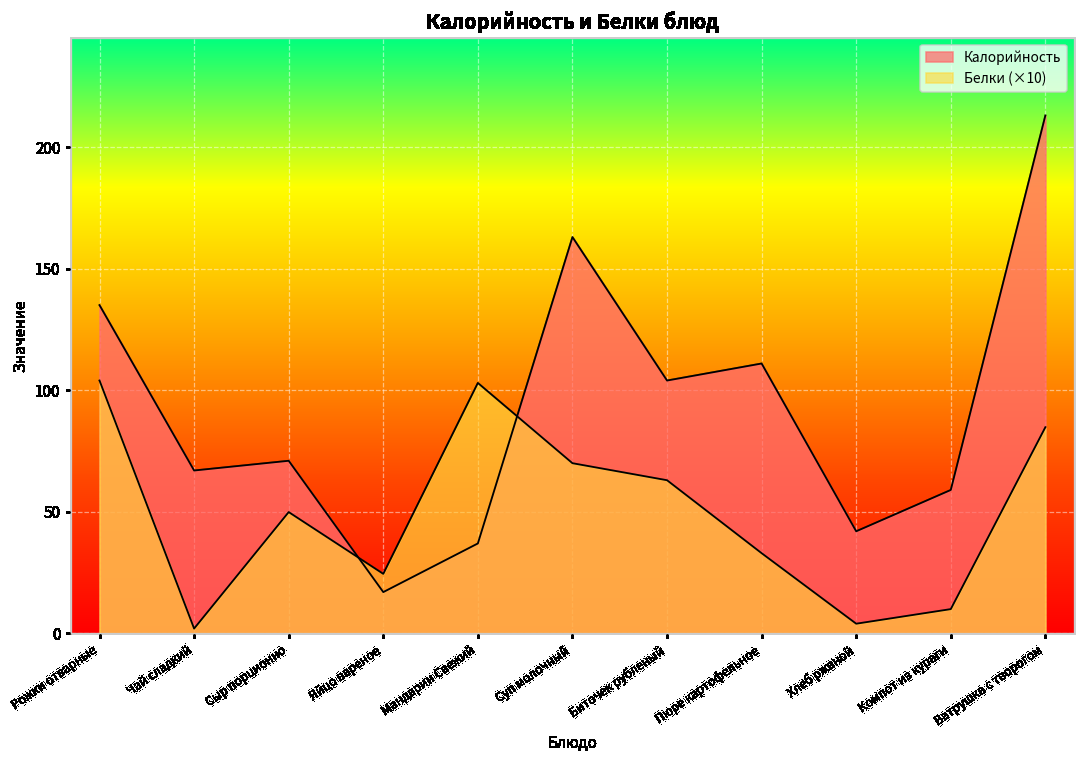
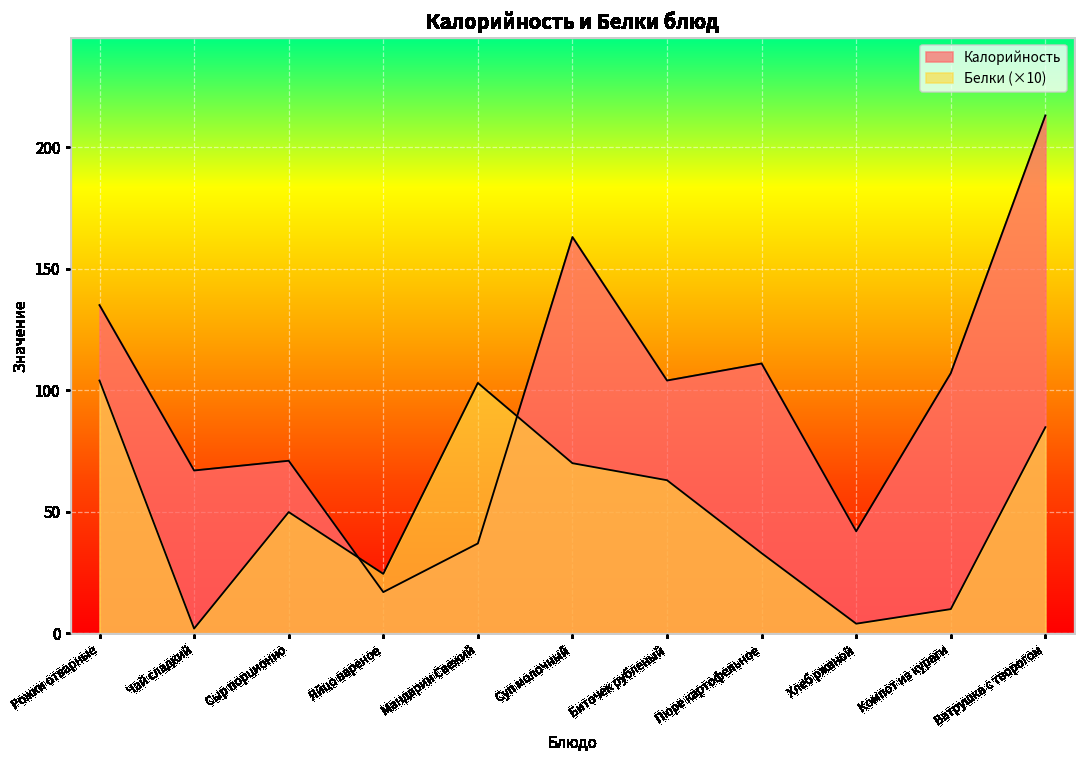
Калорийность, Компот из кураги: 59 -> 107
